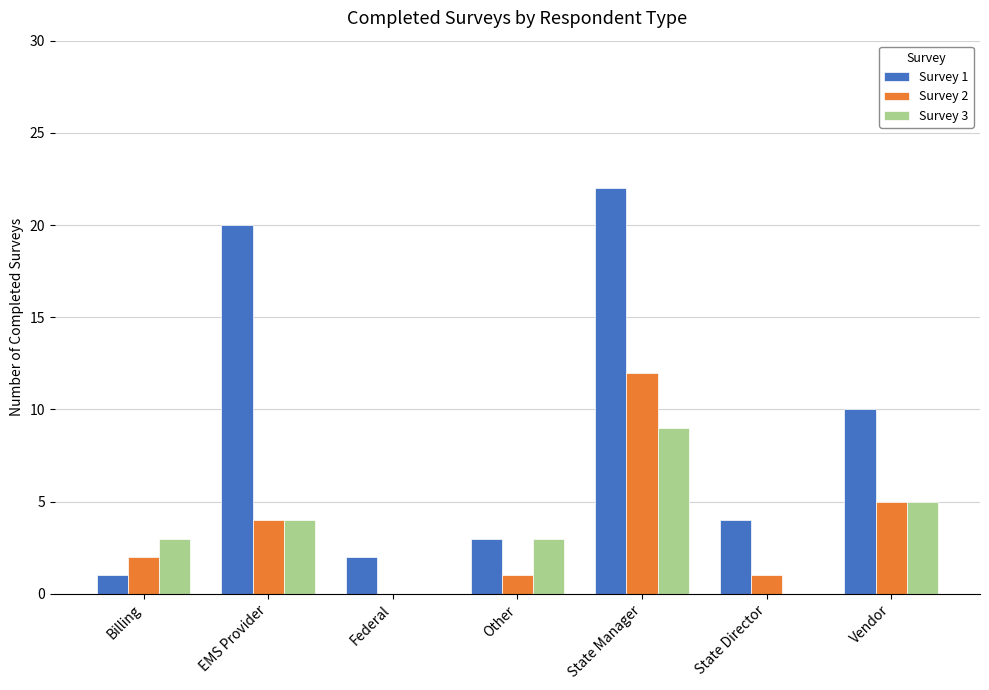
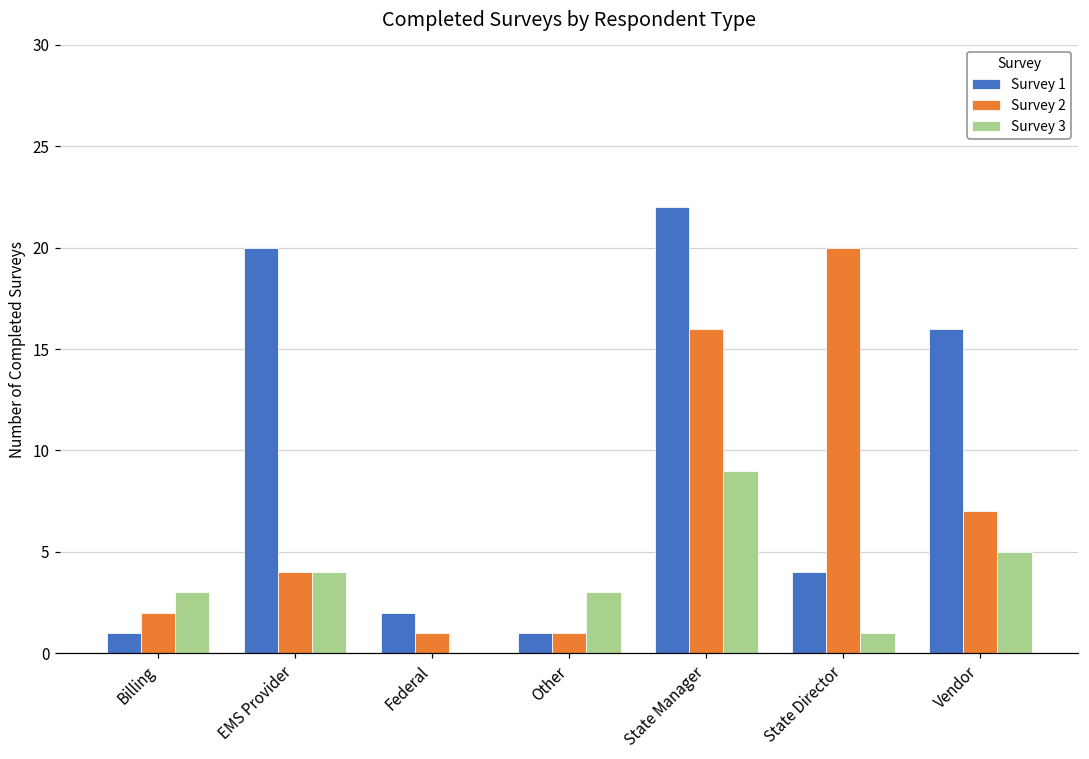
Survey 2, Federal: 0 -> 1
Survey 1, Other: 3 -> 1
Survey 2, State Manager: 12 -> 16
Survey 2, State Director: 1 -> 20
Survey 3, State Director: 0 -> 1
Survey 1, Vendor: 10 -> 16
Survey 2, Vendor: 5 -> 7
